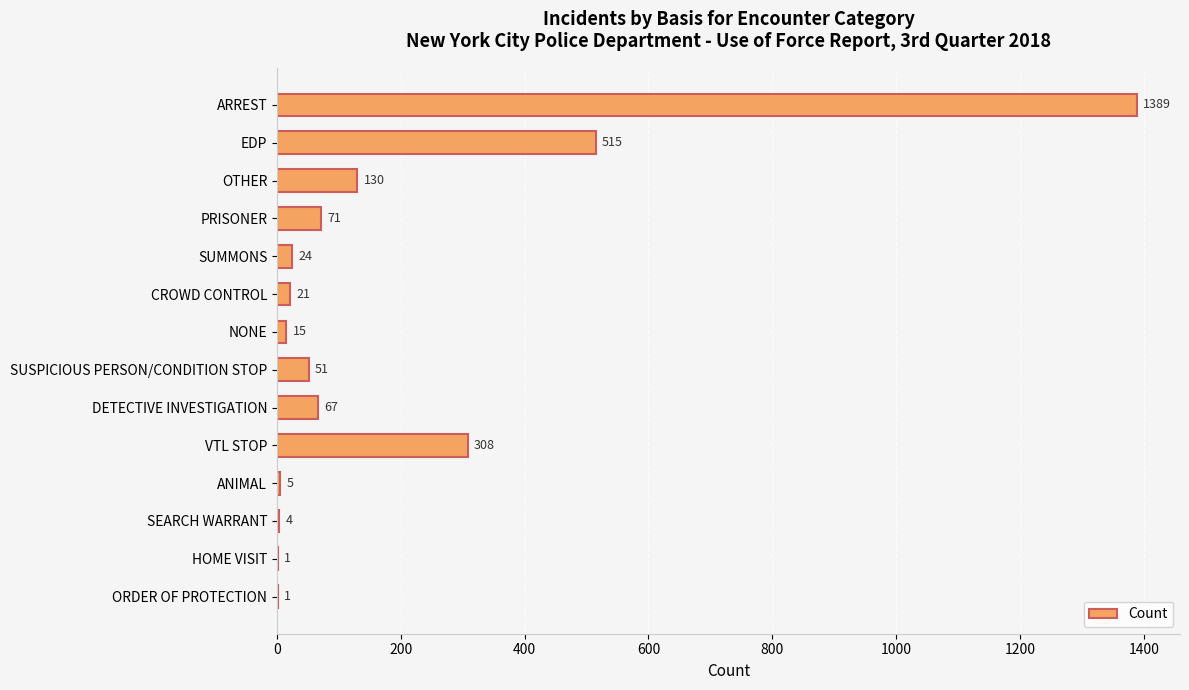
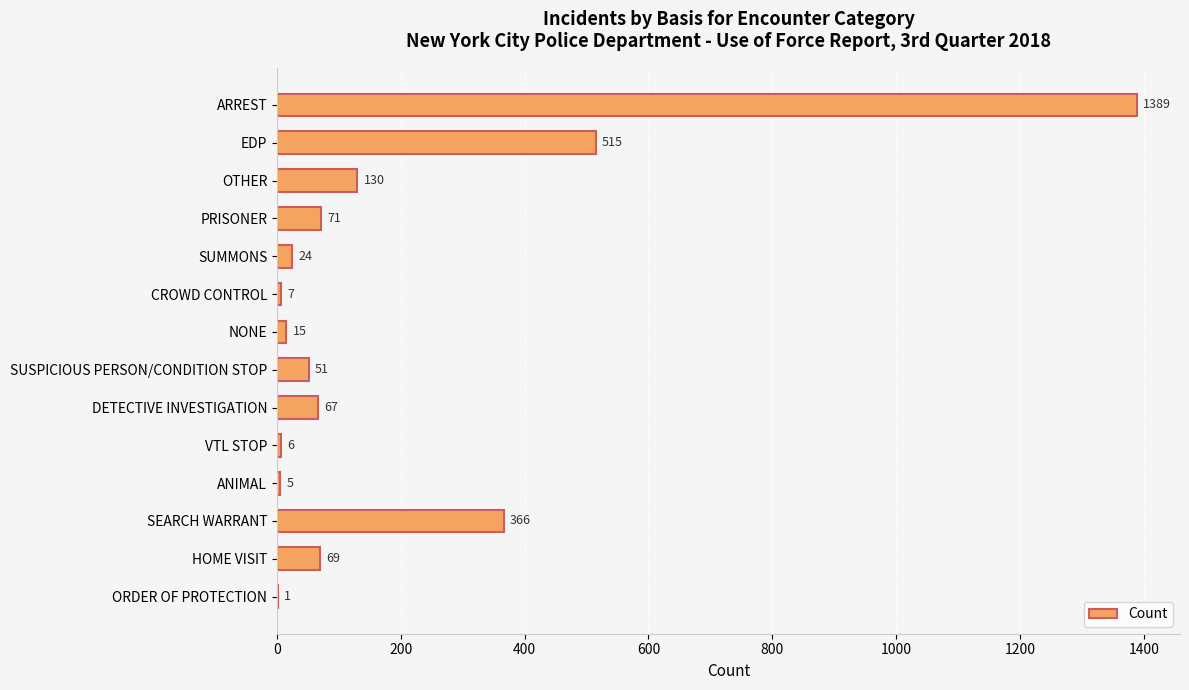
CROWD CONTROL: 21 -> 7
VTL STOP: 308 -> 6
SEARCH WARRANT: 4 -> 366
HOME VISIT: 1 -> 69
